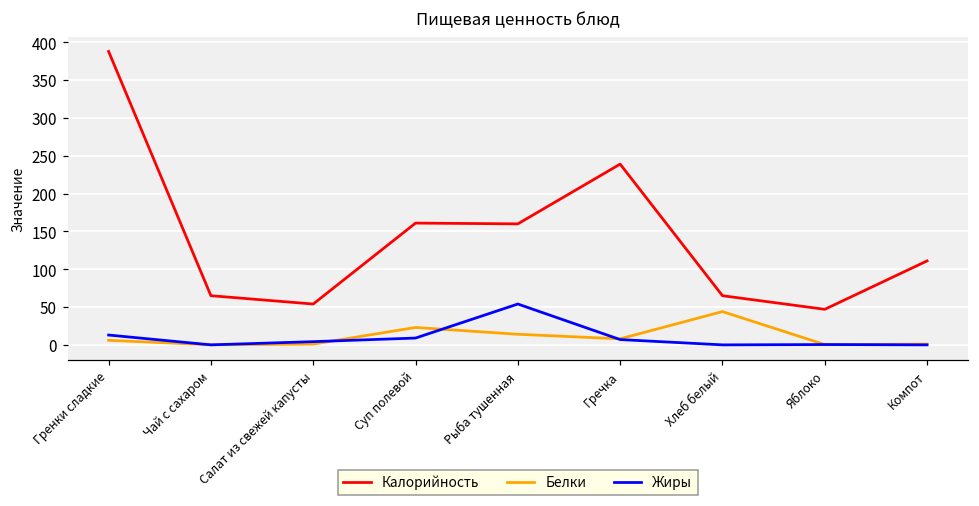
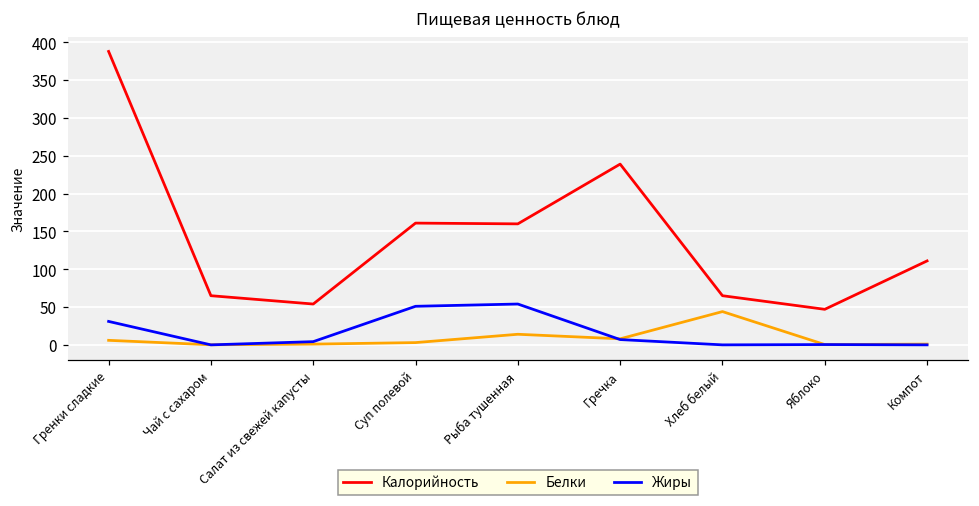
Жиры, Гренки сладкие: 10 -> 30
Белки, Суп полевой: 20 -> 0
Жиры, Суп полевой: 10 -> 50
